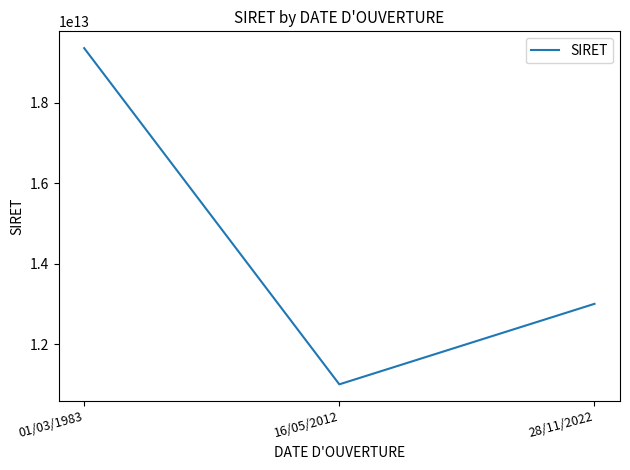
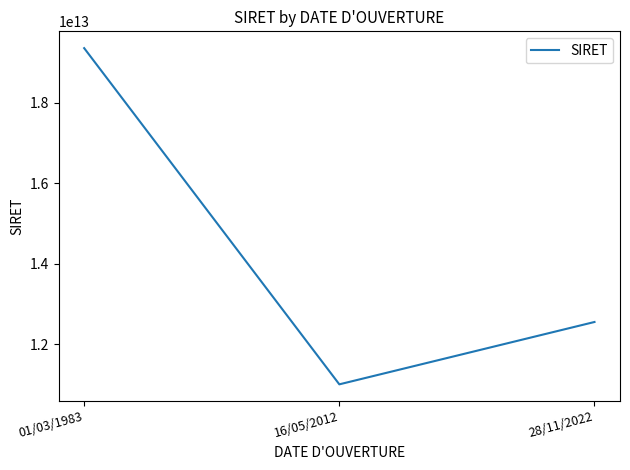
28/11/2022: 13000000000000 -> 12600000000000
